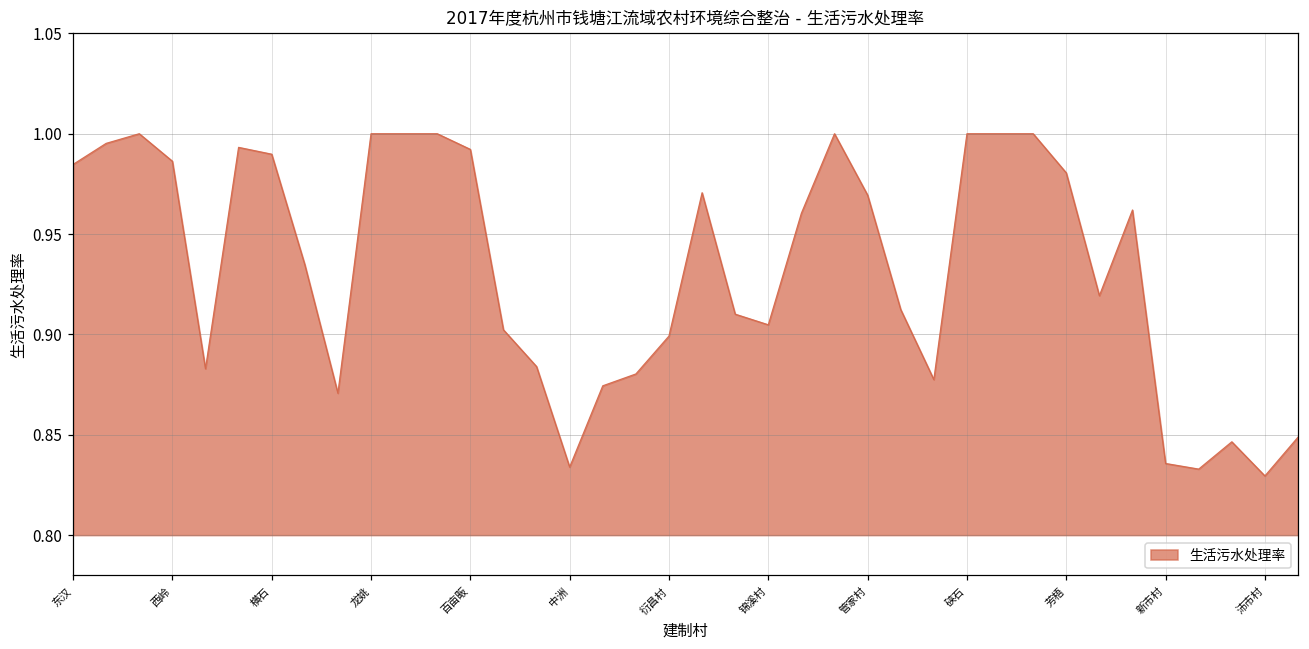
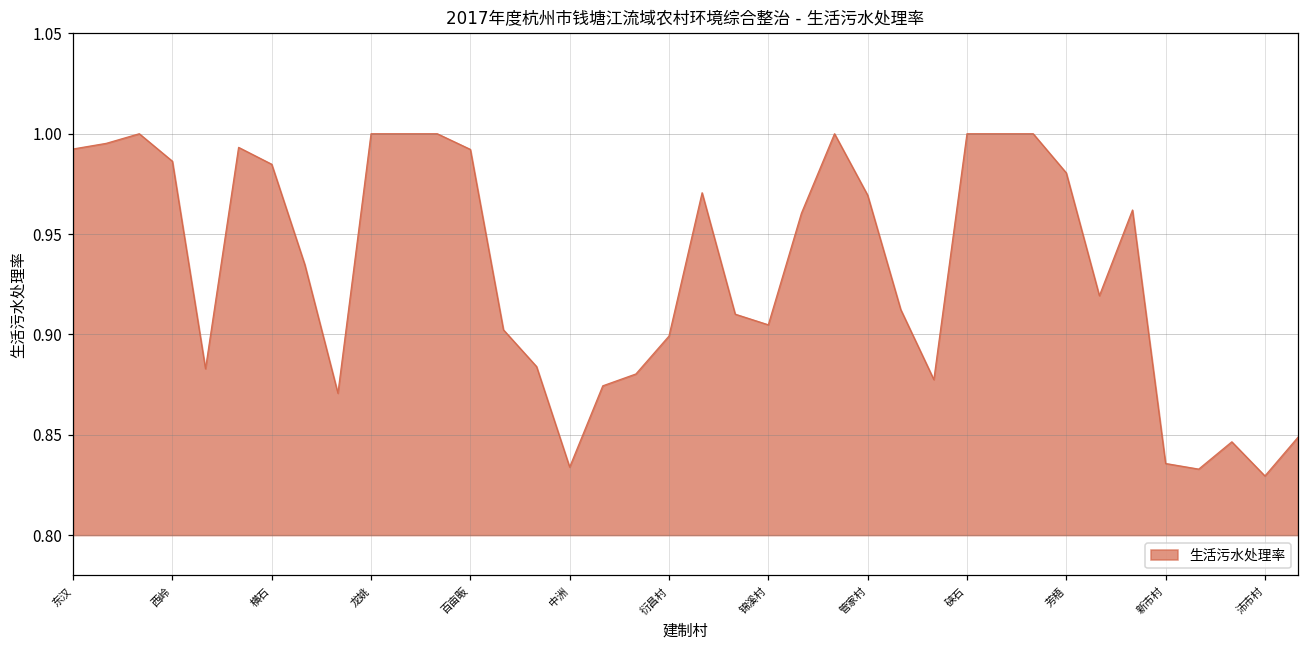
东汉: 0.985 -> 0.992
横石: 0.990 -> 0.985
